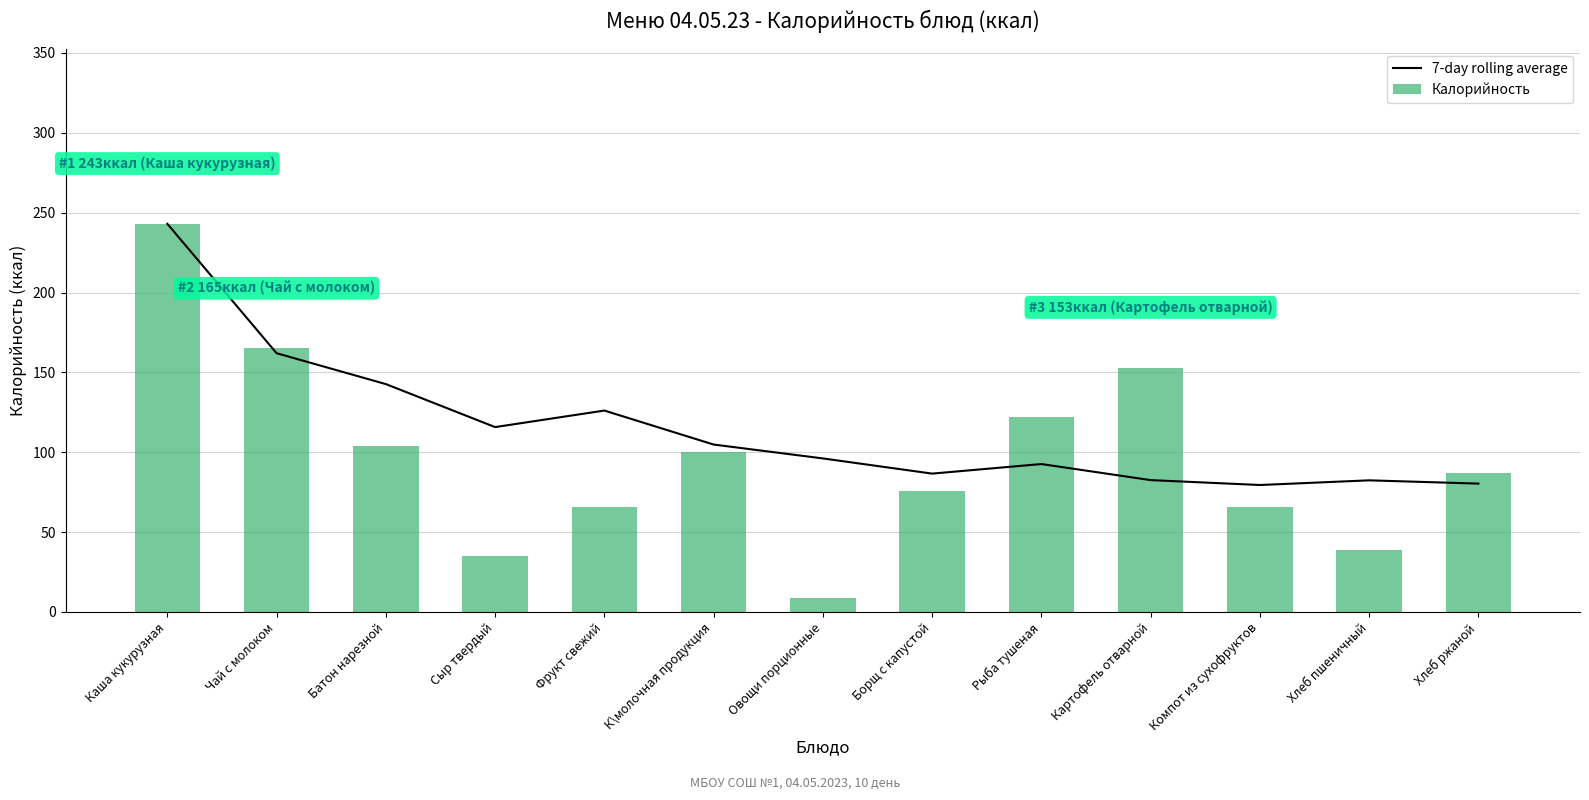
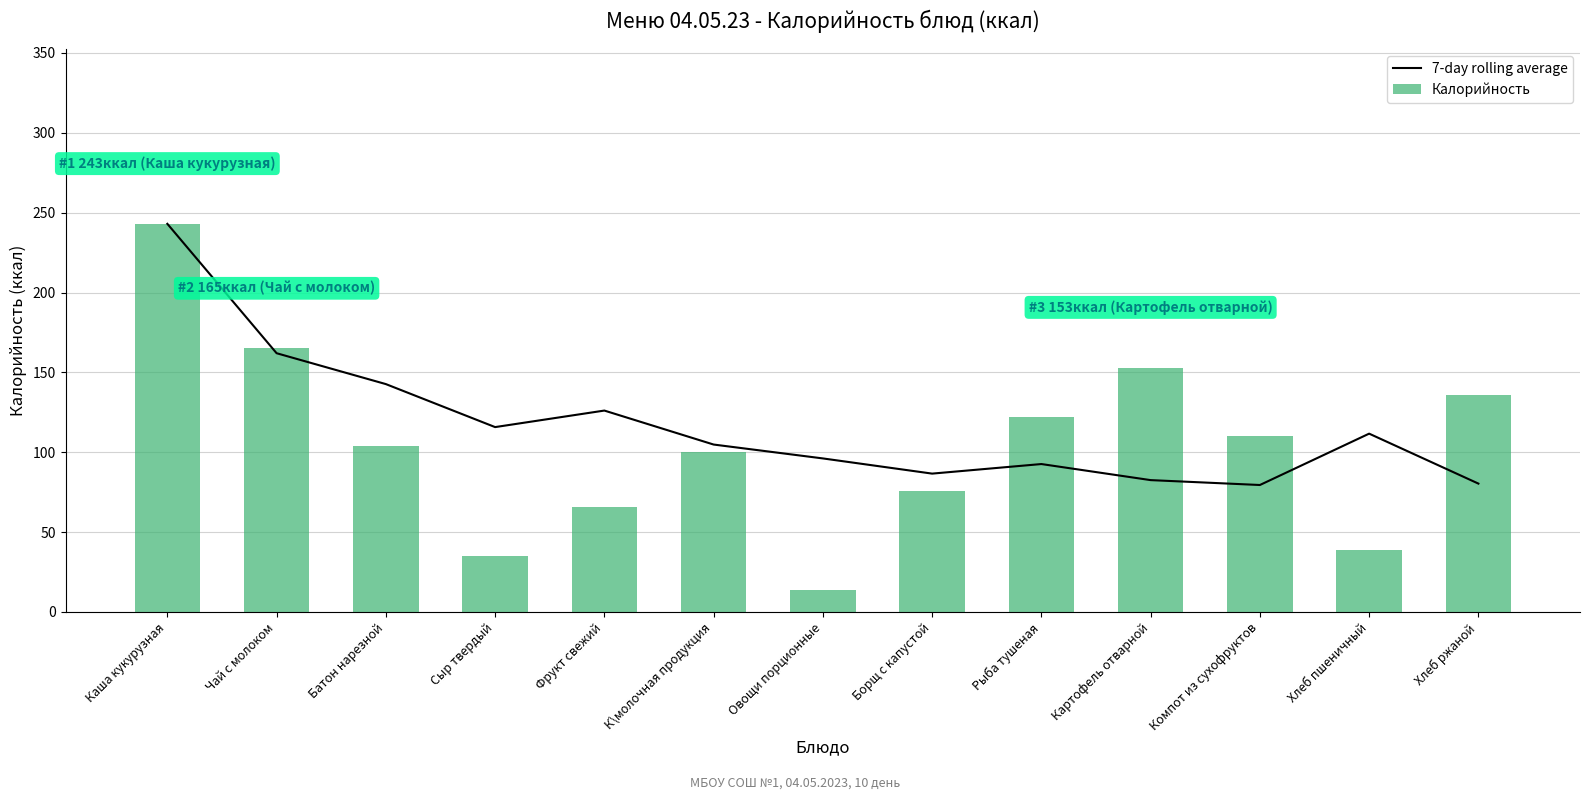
Калорийность, Овощи порционные: 9 -> 14
Калорийность, Компот из сухофруктов: 66 -> 110
7-day rolling average, Хлеб пшеничный: 82 -> 112
Калорийность, Хлеб ржаной: 87 -> 136
